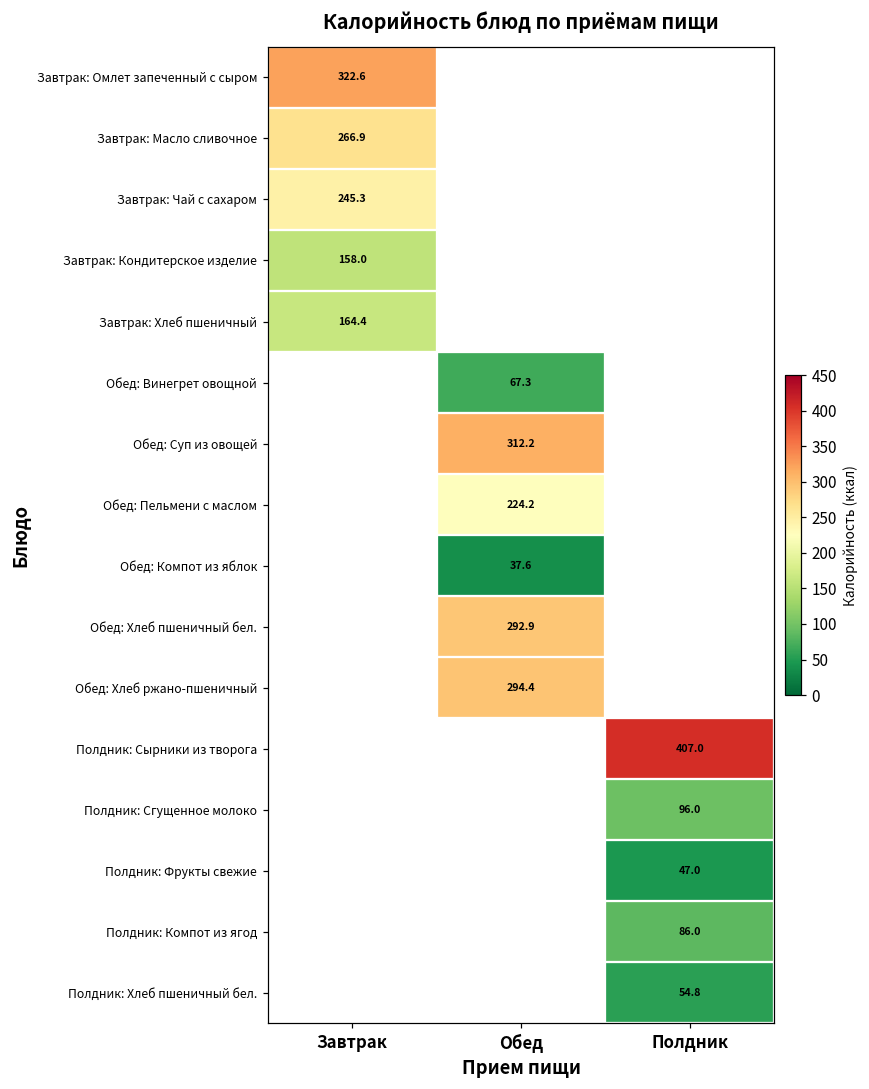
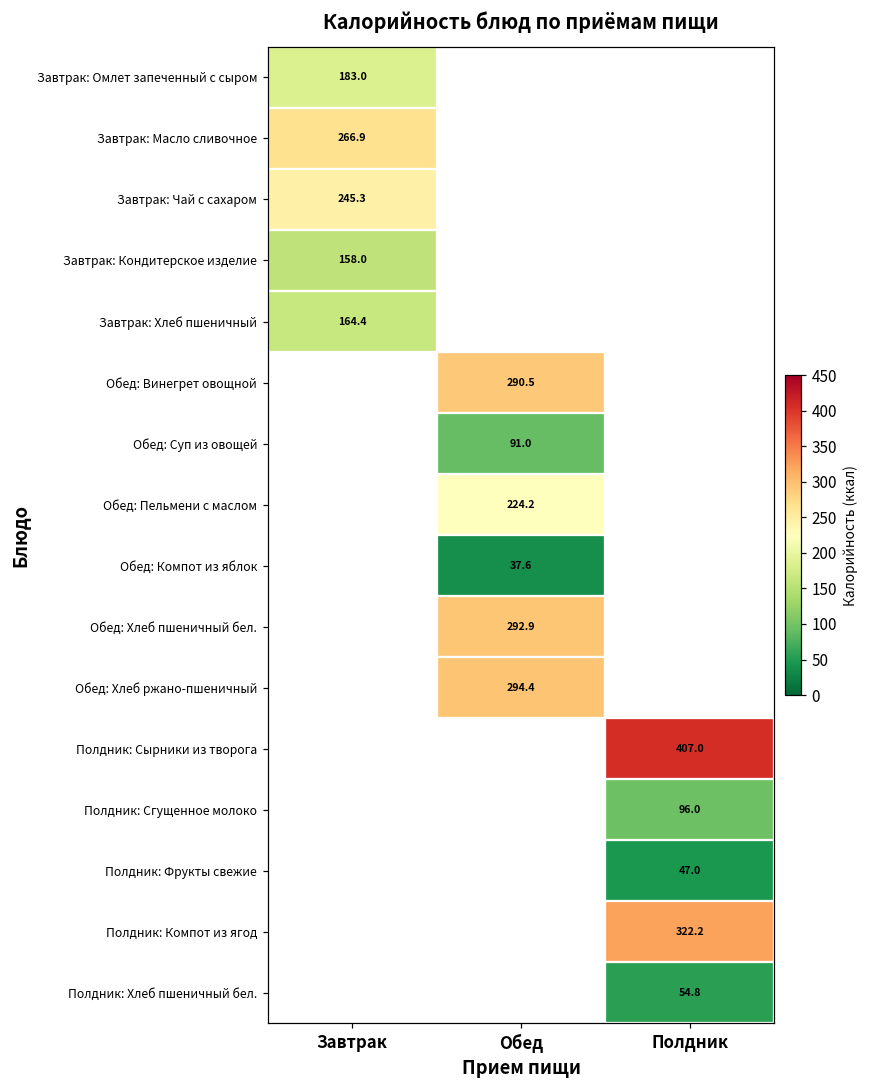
Завтрак: Омлет запеченный с сыром, Завтрак: 322.6 -> 183.0
Обед: Винегрет овощной, Обед: 67.3 -> 290.5
Обед: Суп из овощей, Обед: 312.2 -> 91.0
Полдник: Компот из ягод, Полдник: 86.0 -> 322.2
